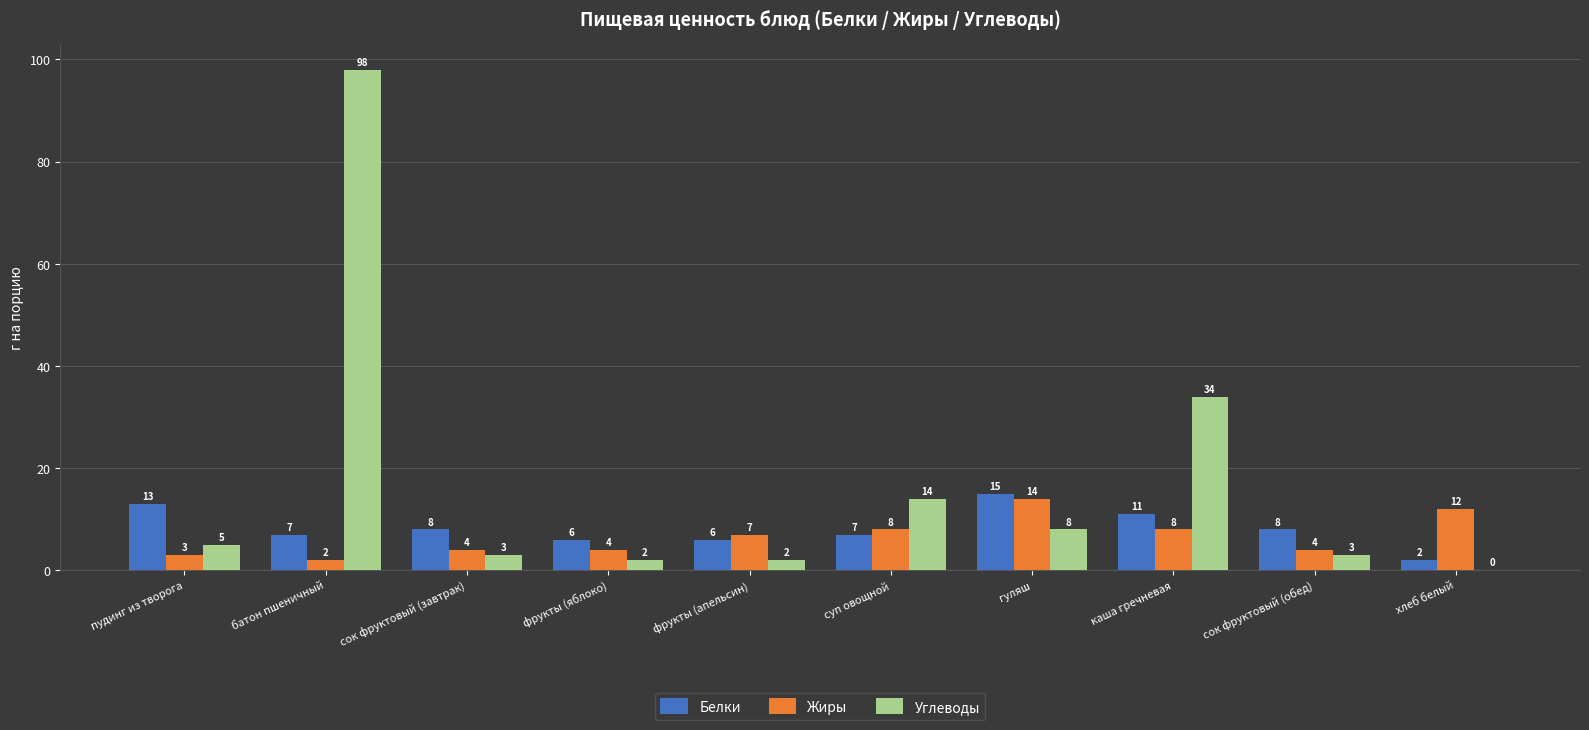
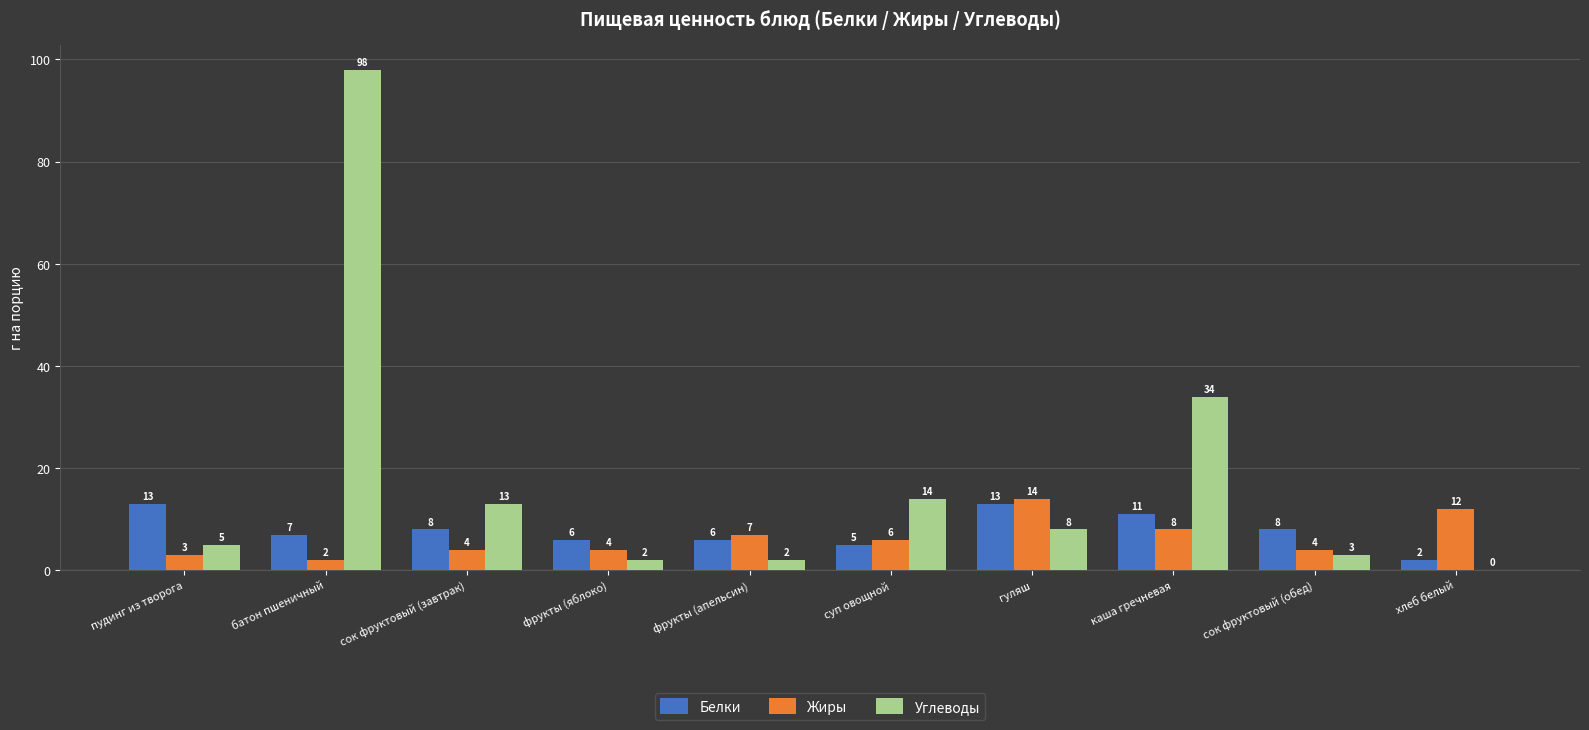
Углеводы, сок фруктовый (завтрак): 3 -> 13
Белки, суп овощной: 7 -> 5
Жиры, суп овощной: 8 -> 6
Белки, гуляш: 15 -> 13
